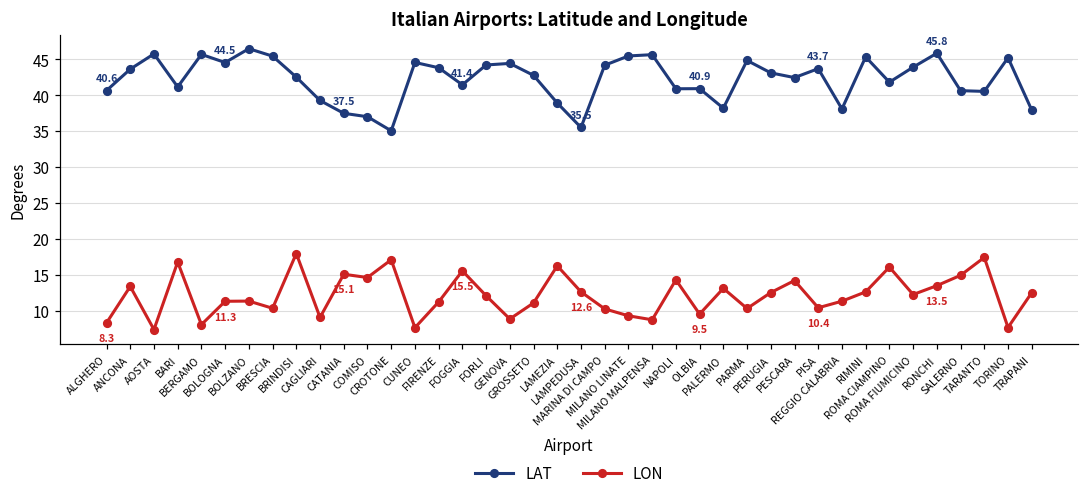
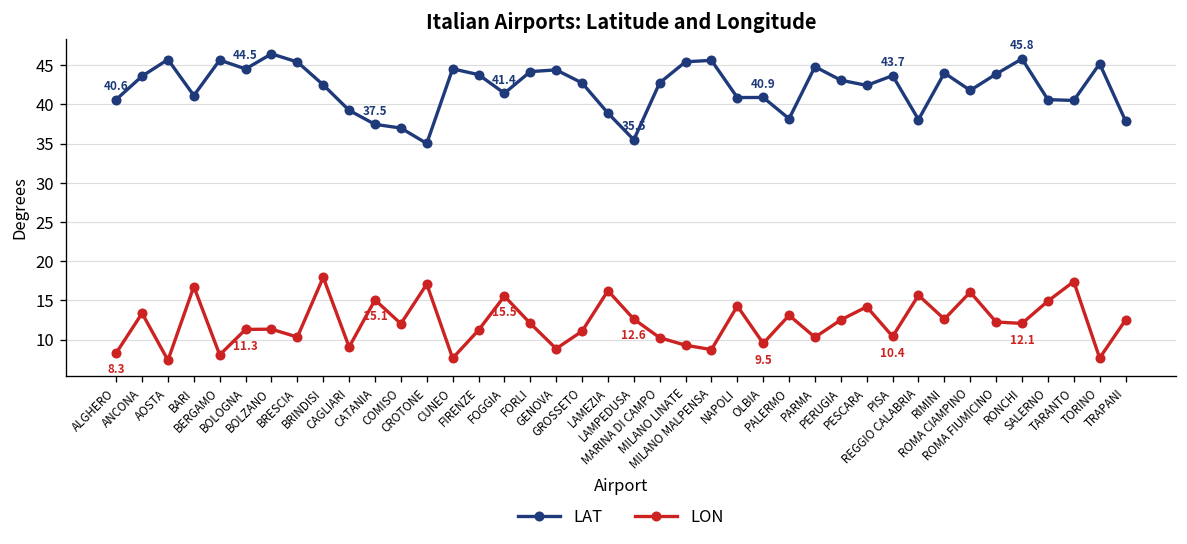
LON, COMISO: 15 -> 12
LAT, MARINA DI CAMPO: 44 -> 43
LON, REGGIO CALABRIA: 11 -> 16
LAT, RIMINI: 45 -> 44
LON, RONCHI: 13.5 -> 12.1
